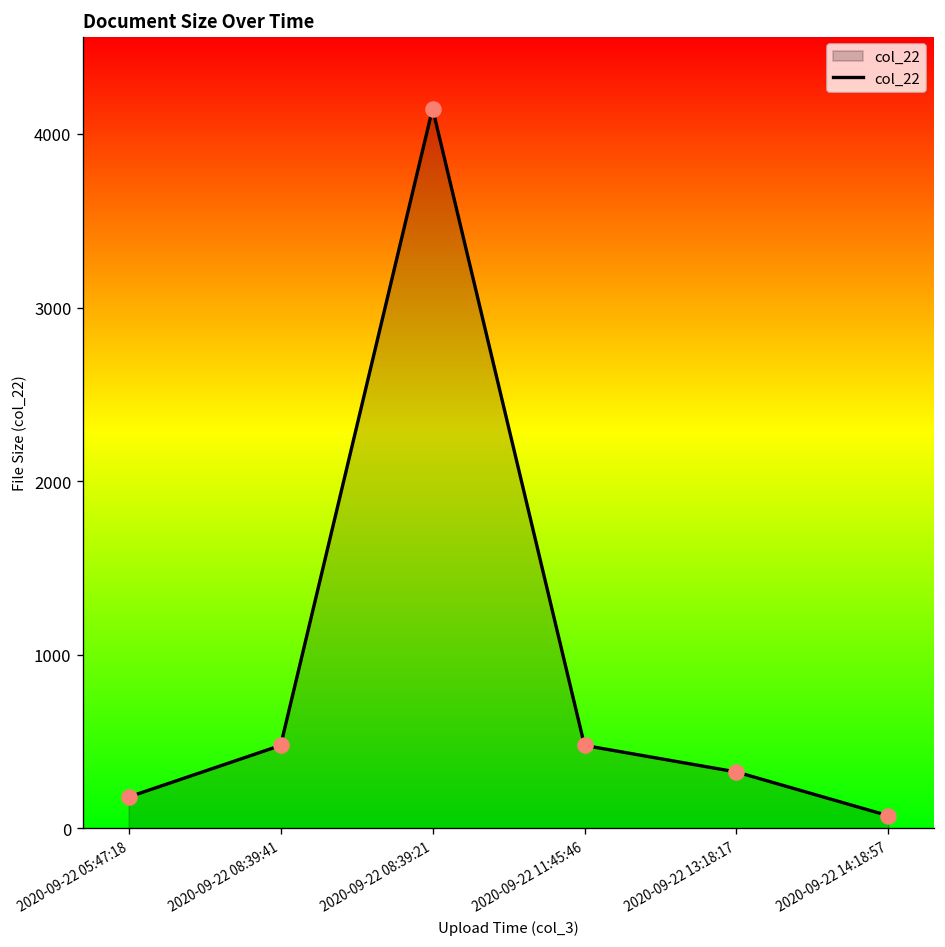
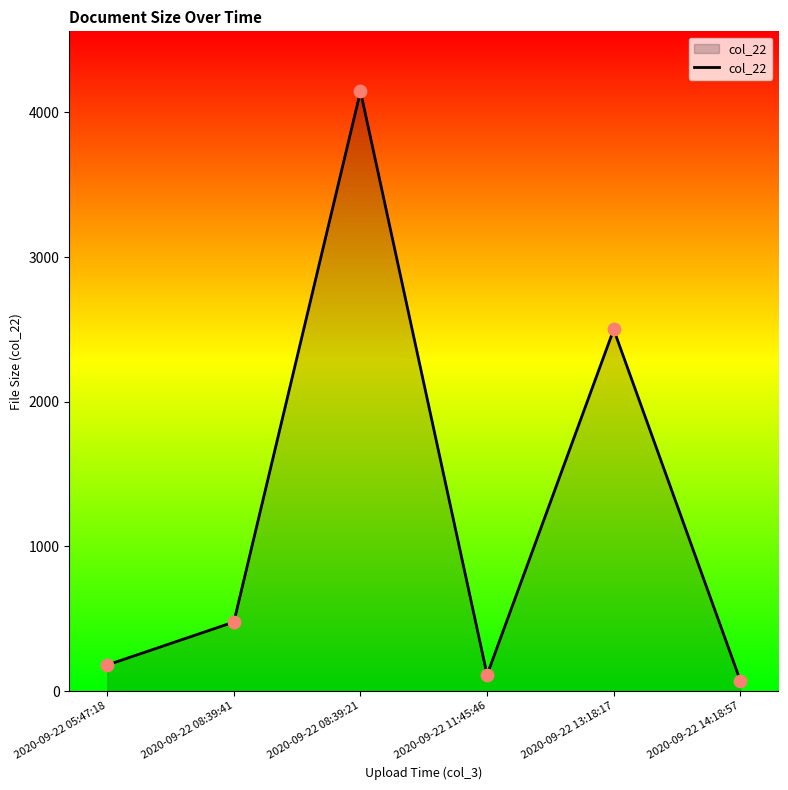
2020-09-22 11:45:46: 480 -> 110
2020-09-22 13:18:17: 330 -> 2500
